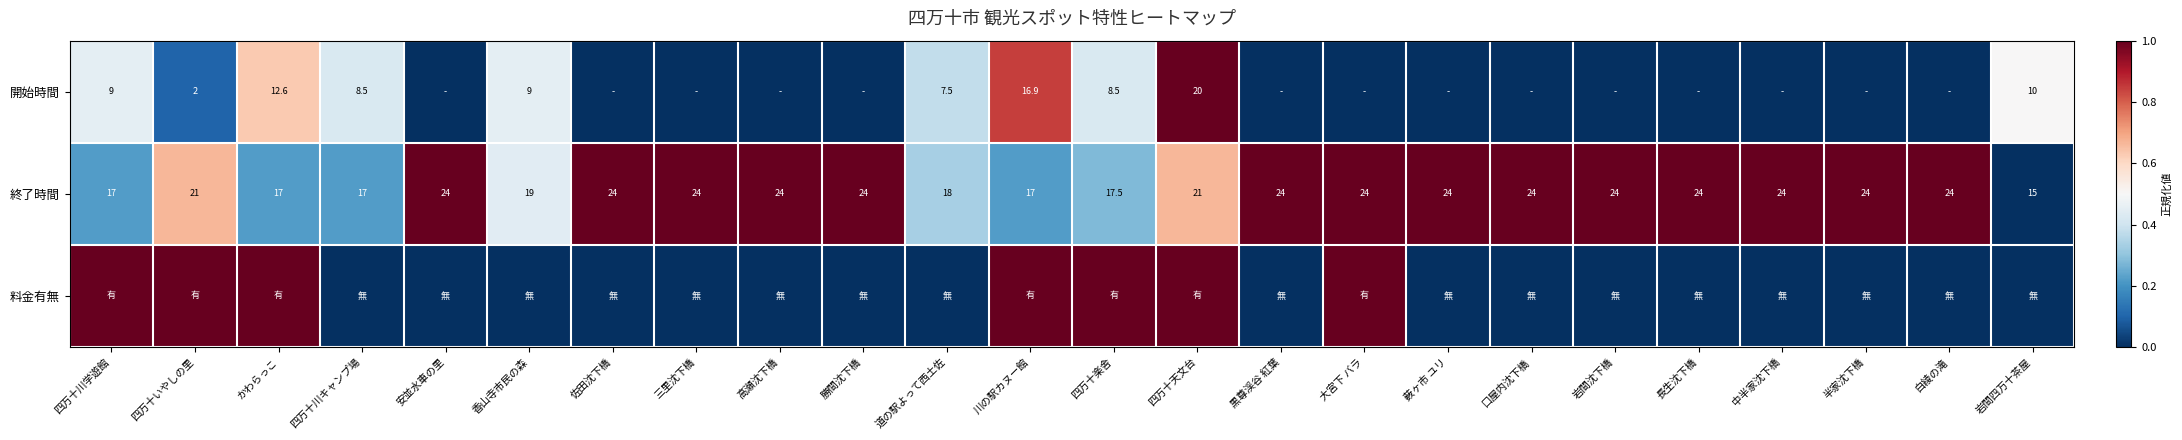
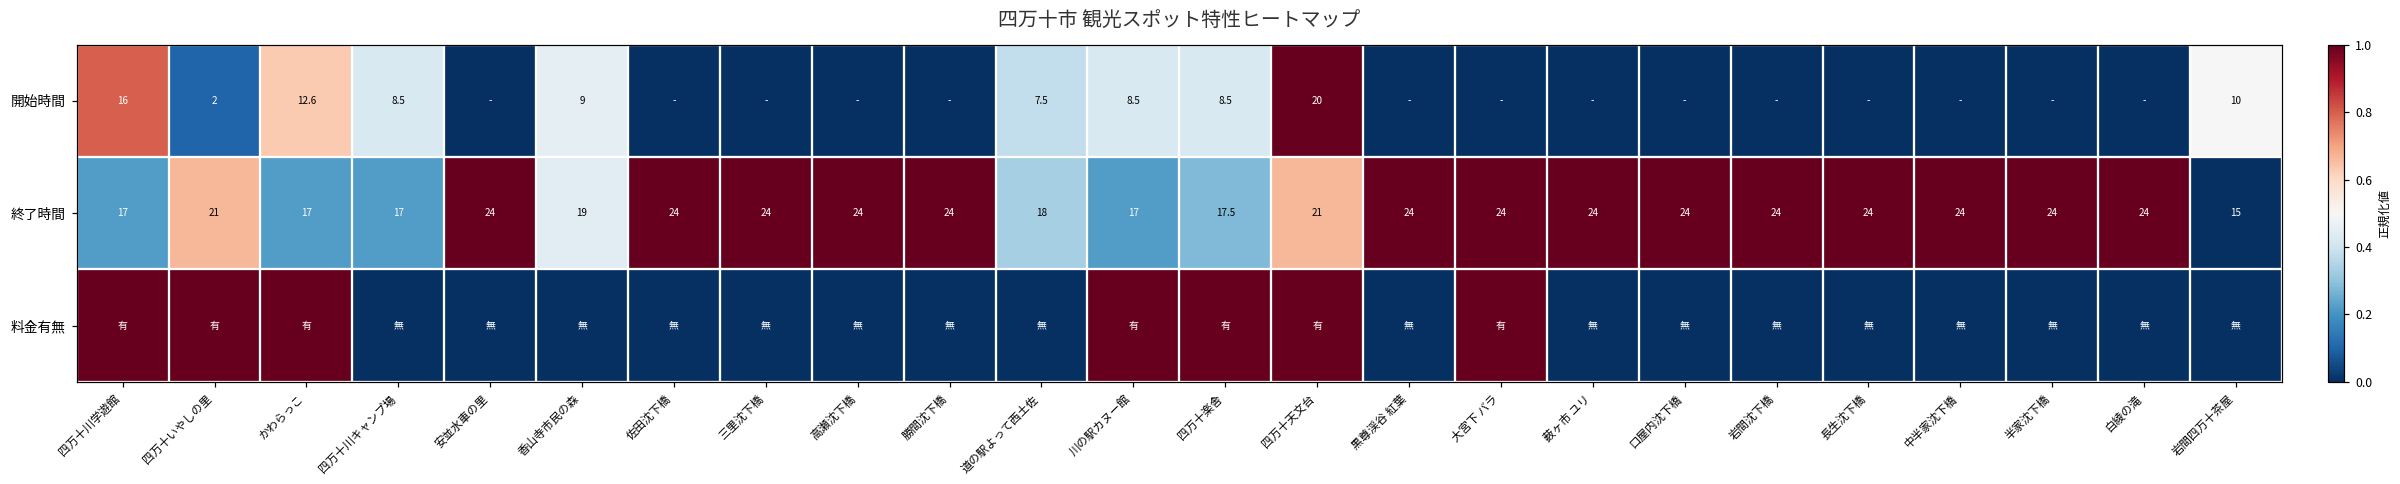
開始時間, 四万十川学遊館: 9 -> 16
開始時間, 川の駅カヌー館: 16.9 -> 8.5
